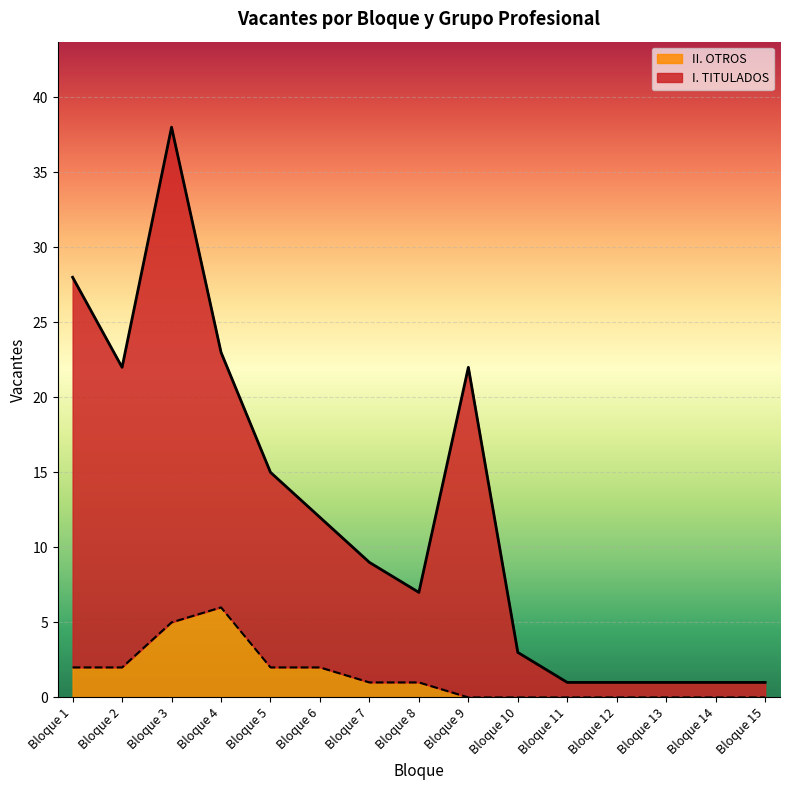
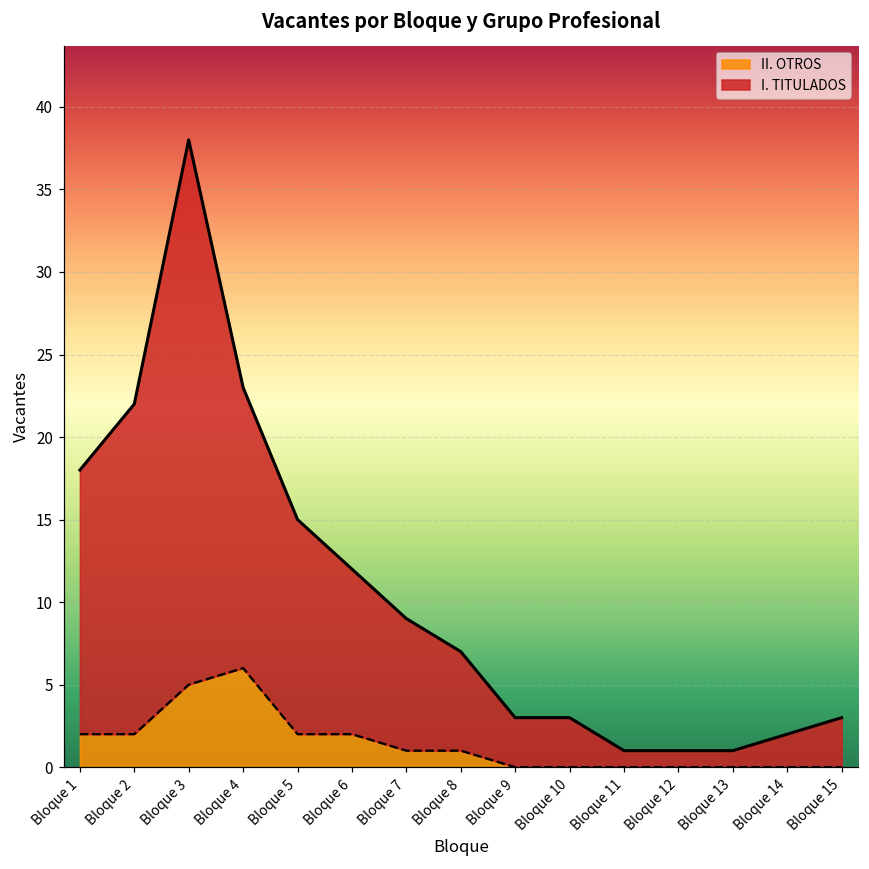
I. TITULADOS, Bloque 1: 26 -> 16
I. TITULADOS, Bloque 9: 22 -> 3
I. TITULADOS, Bloque 14: 1 -> 2
I. TITULADOS, Bloque 15: 1 -> 3
